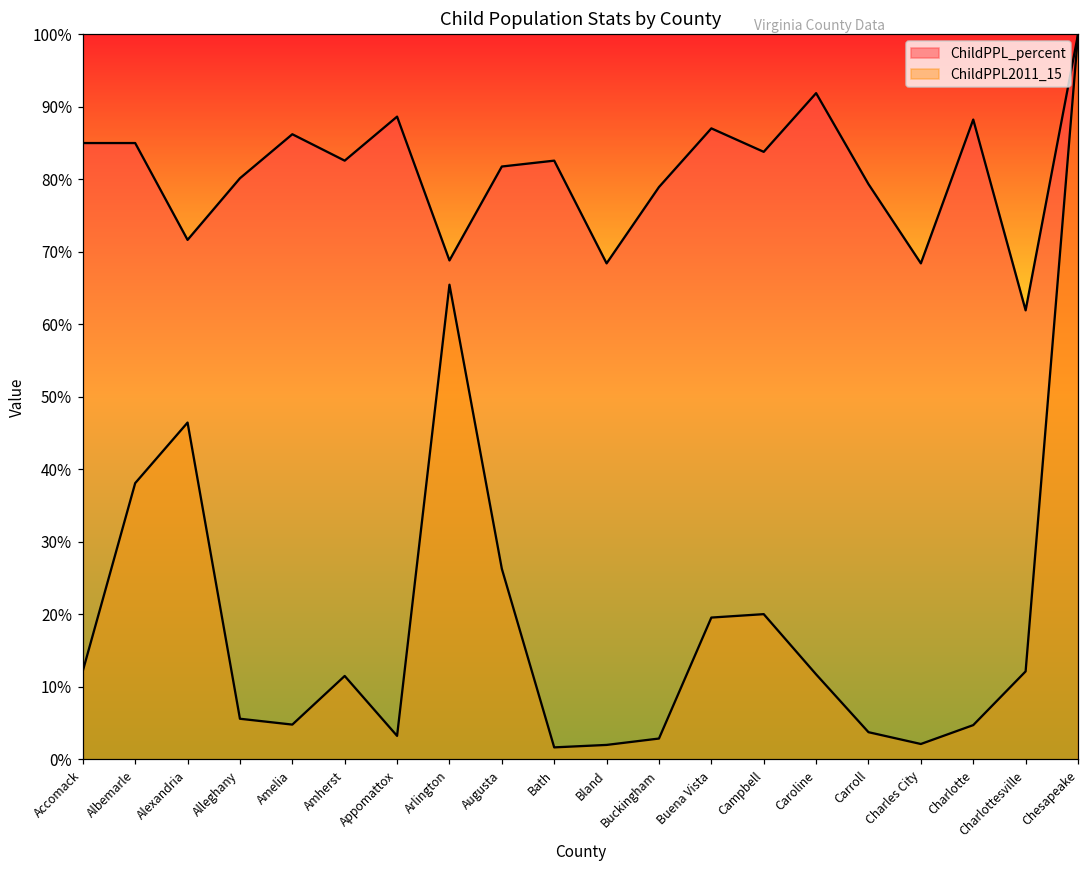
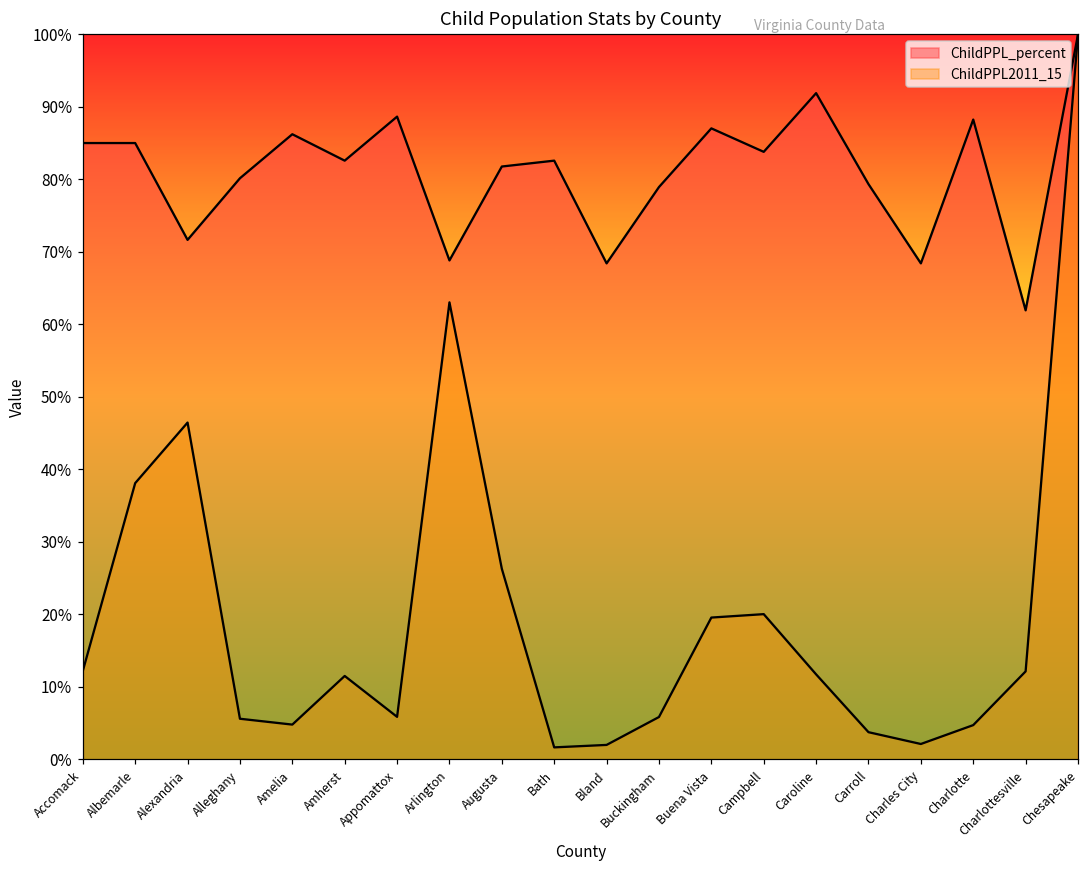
ChildPPL2011_15, Appomattox: 3% -> 6%
ChildPPL2011_15, Arlington: 65% -> 63%
ChildPPL2011_15, Buckingham: 3% -> 6%
